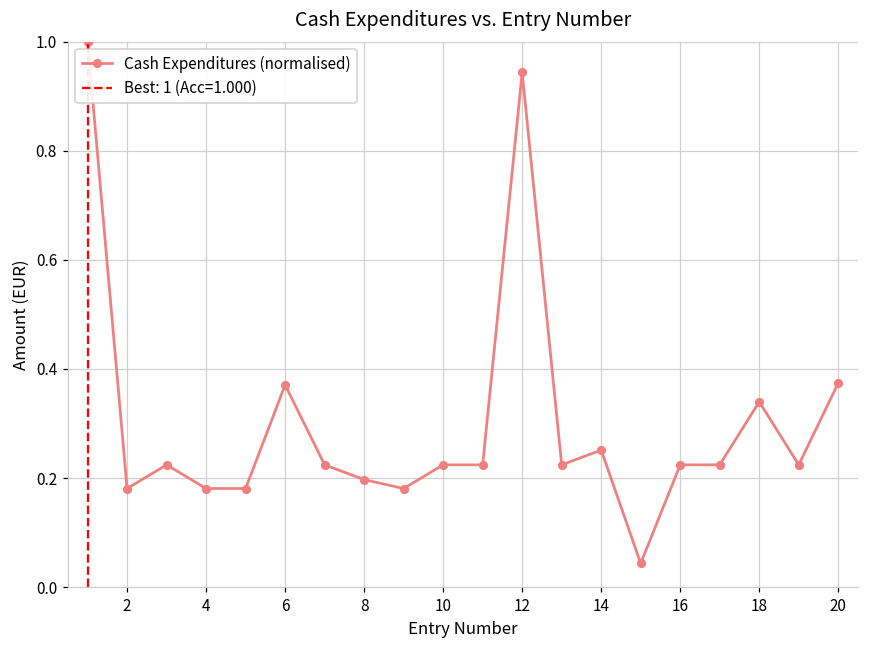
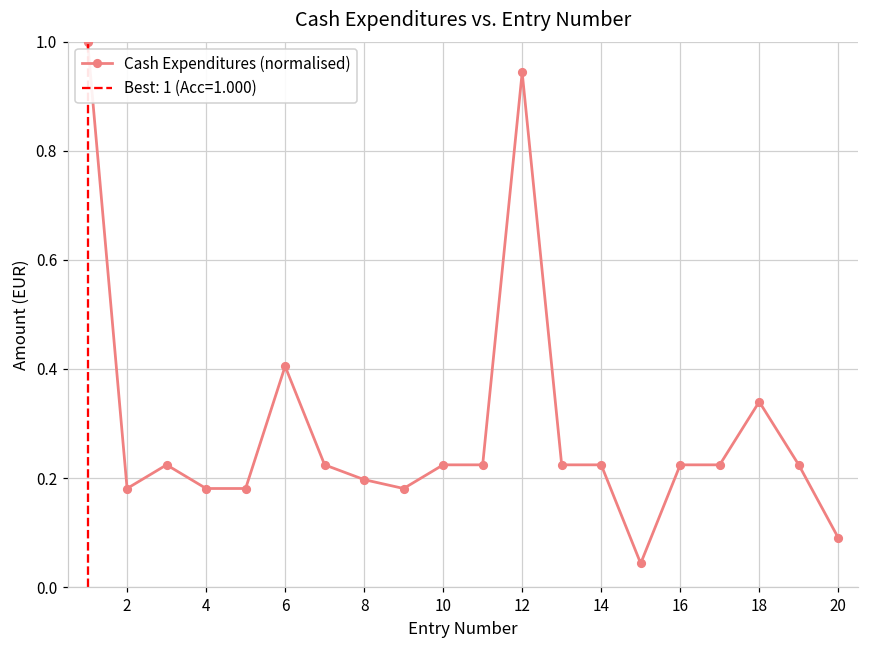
6: 0.37 -> 0.40
14: 0.25 -> 0.22
20: 0.37 -> 0.09
